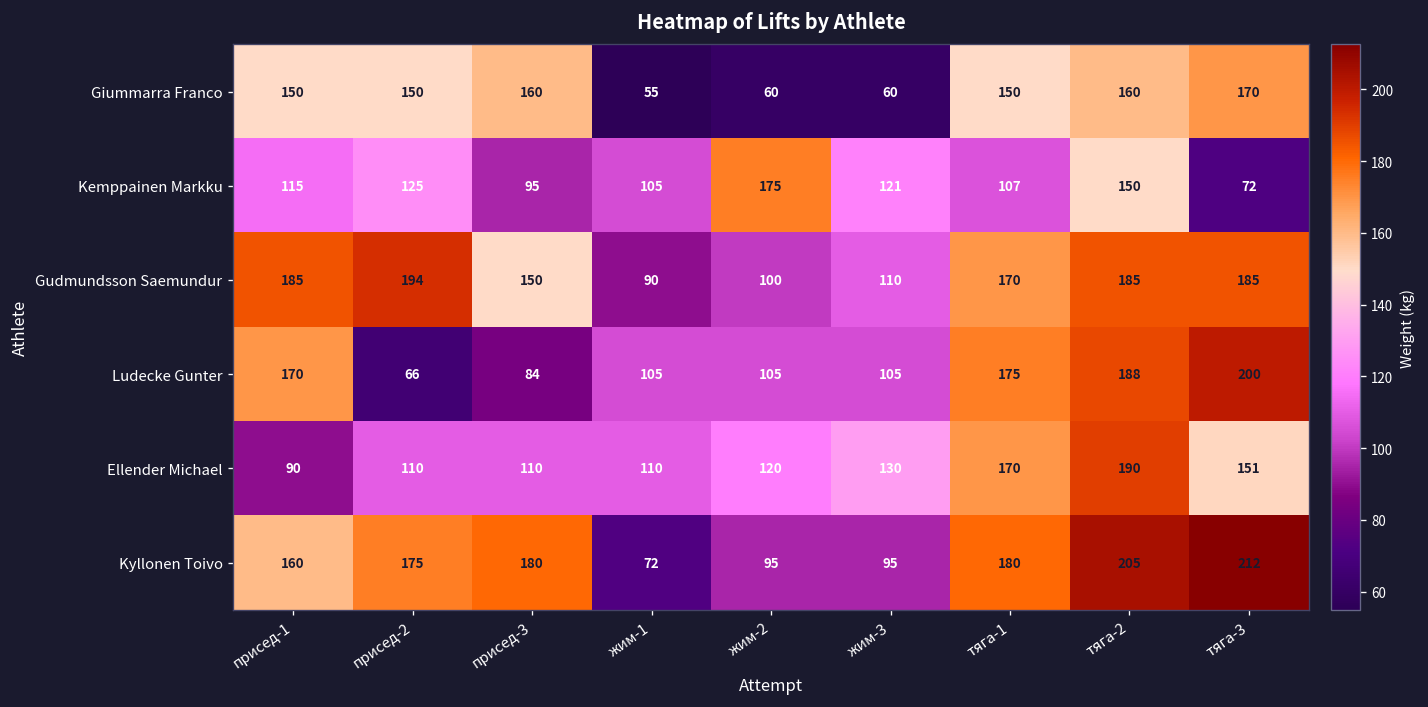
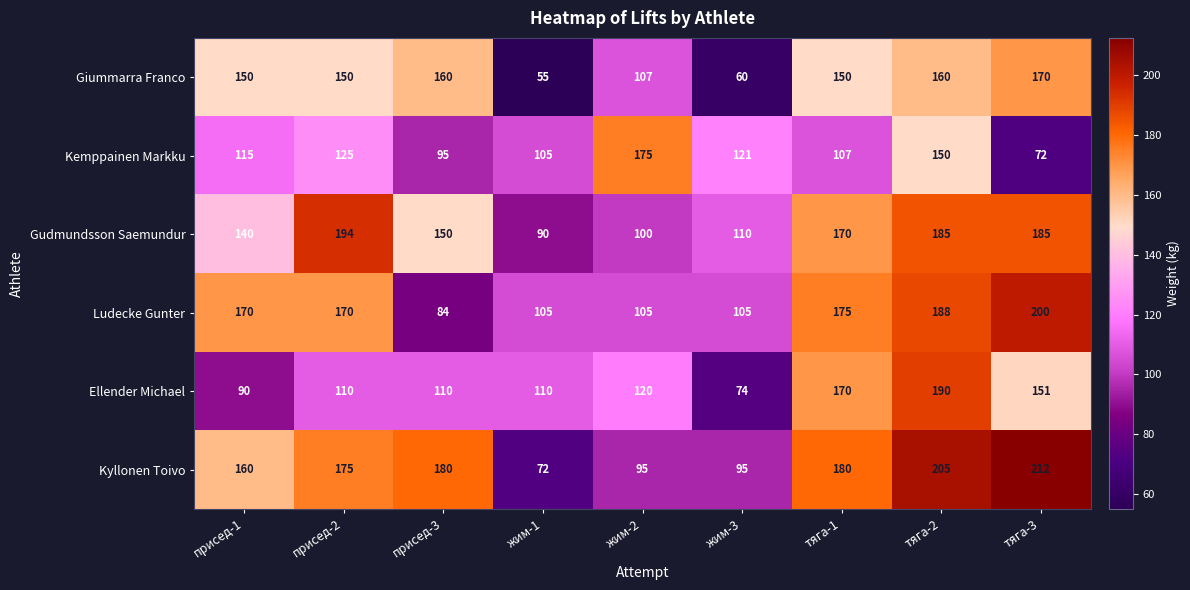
Giummarra Franco, жим-2: 60 -> 107
Gudmundsson Saemundur, присед-1: 185 -> 140
Ludecke Gunter, присед-2: 66 -> 170
Ellender Michael, жим-3: 130 -> 74
